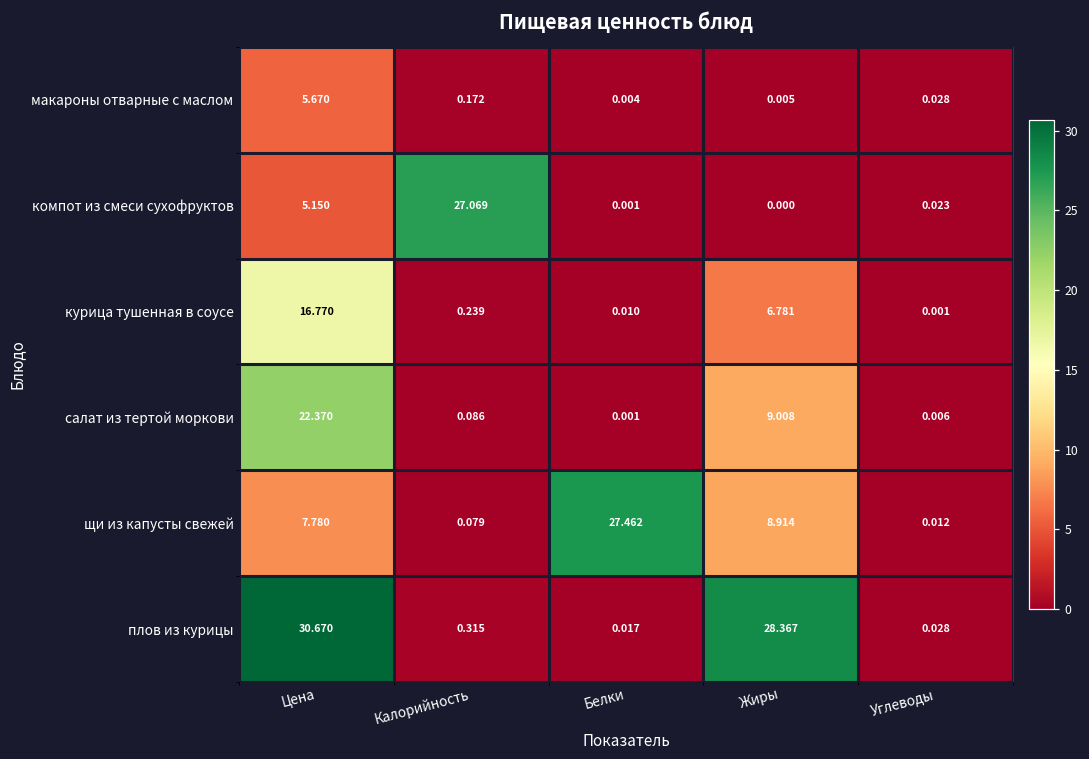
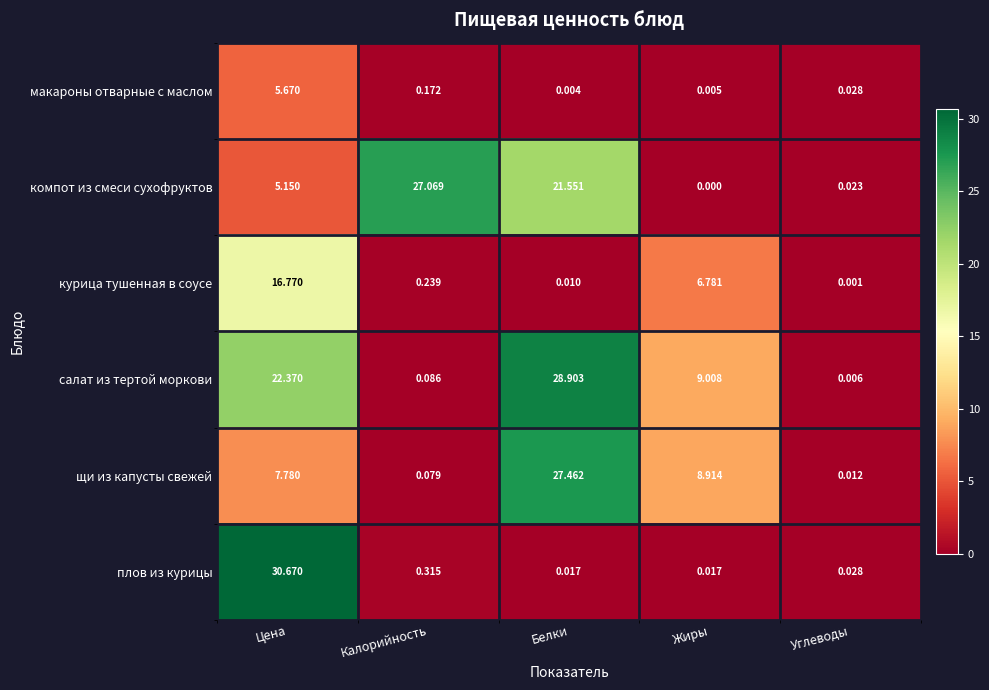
компот из смеси сухофруктов, Белки: 0.001 -> 21.551
салат из тертой моркови, Белки: 0.001 -> 28.903
плов из курицы, Жиры: 28.367 -> 0.017
